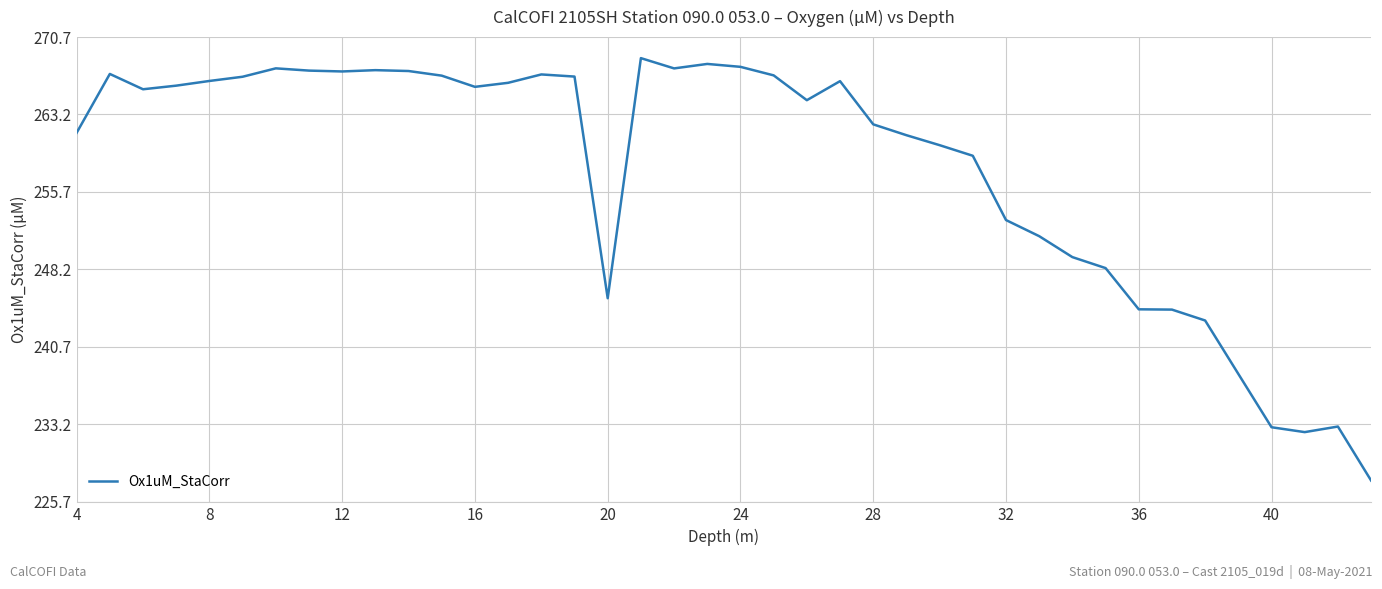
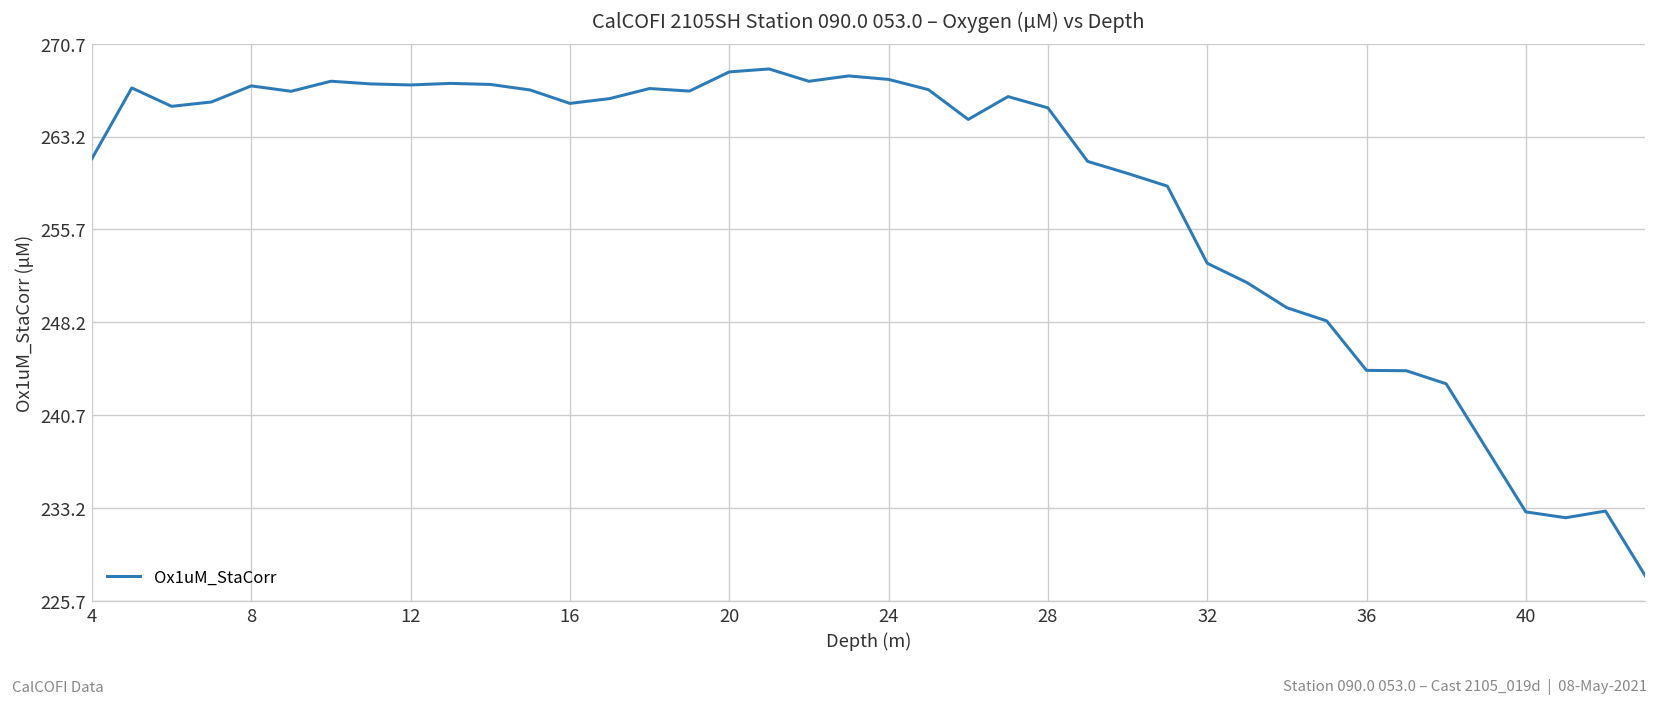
8: 266.5 -> 267.3
20: 245.4 -> 268.4
28: 262.3 -> 265.5
